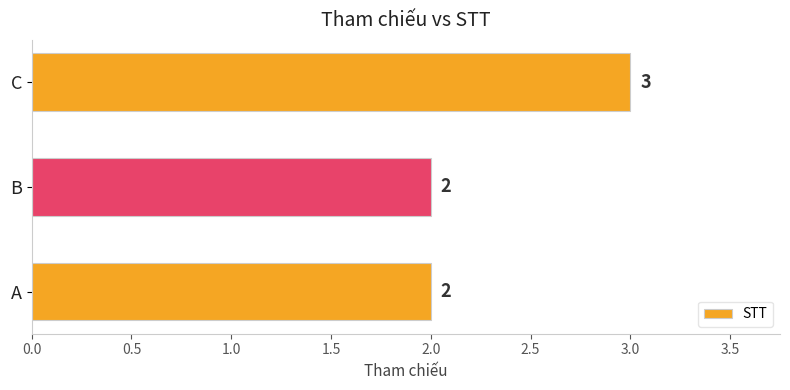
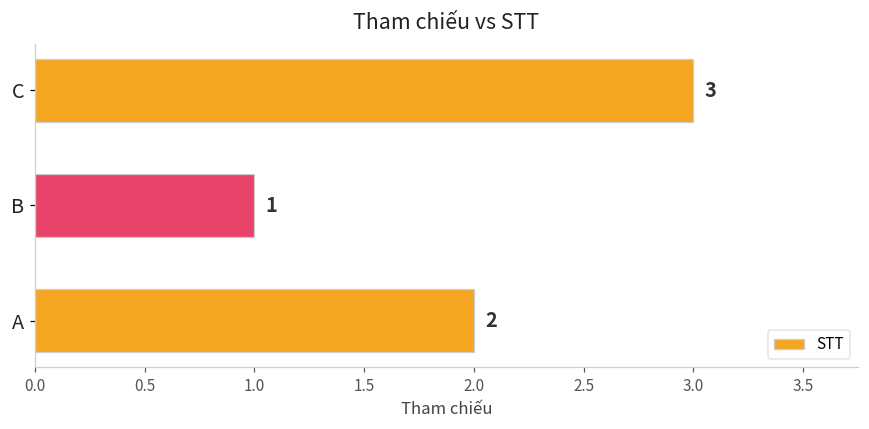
B: 2 -> 1
